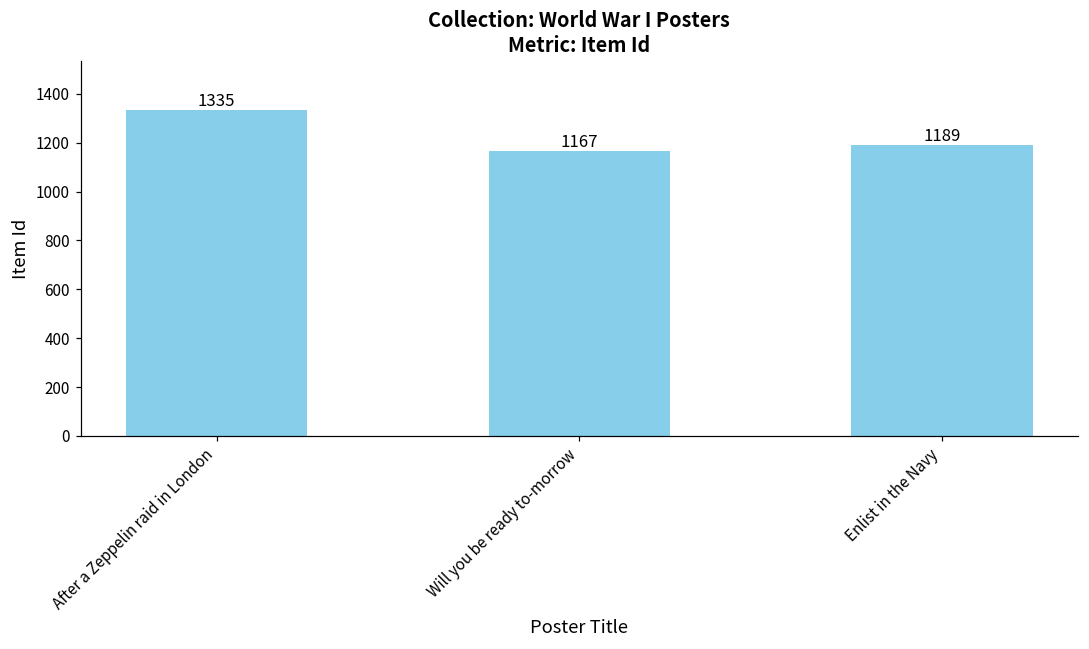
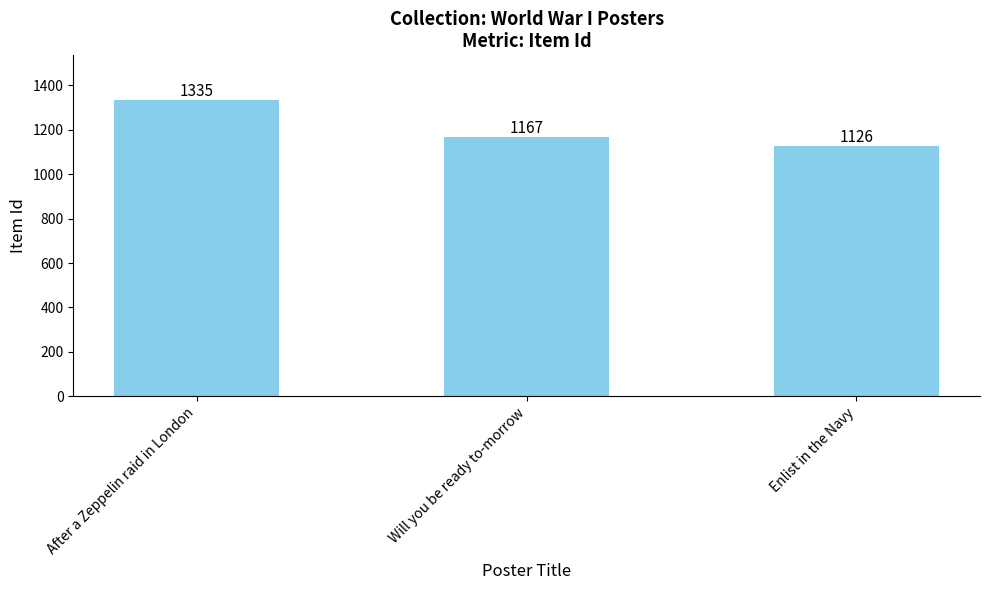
Enlist in the Navy: 1189 -> 1126
